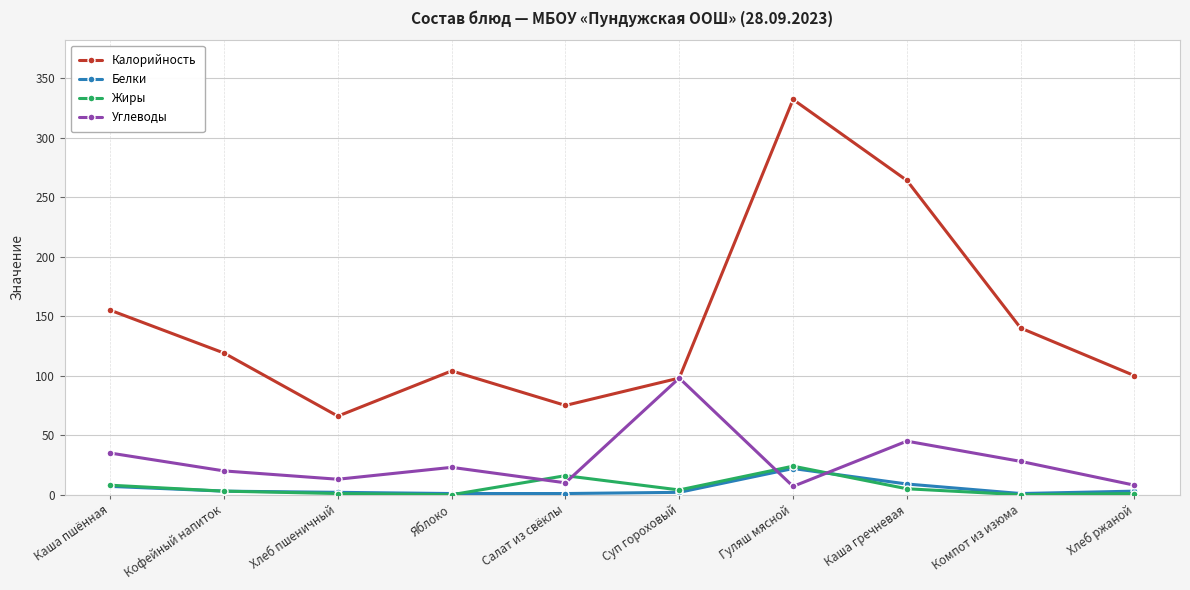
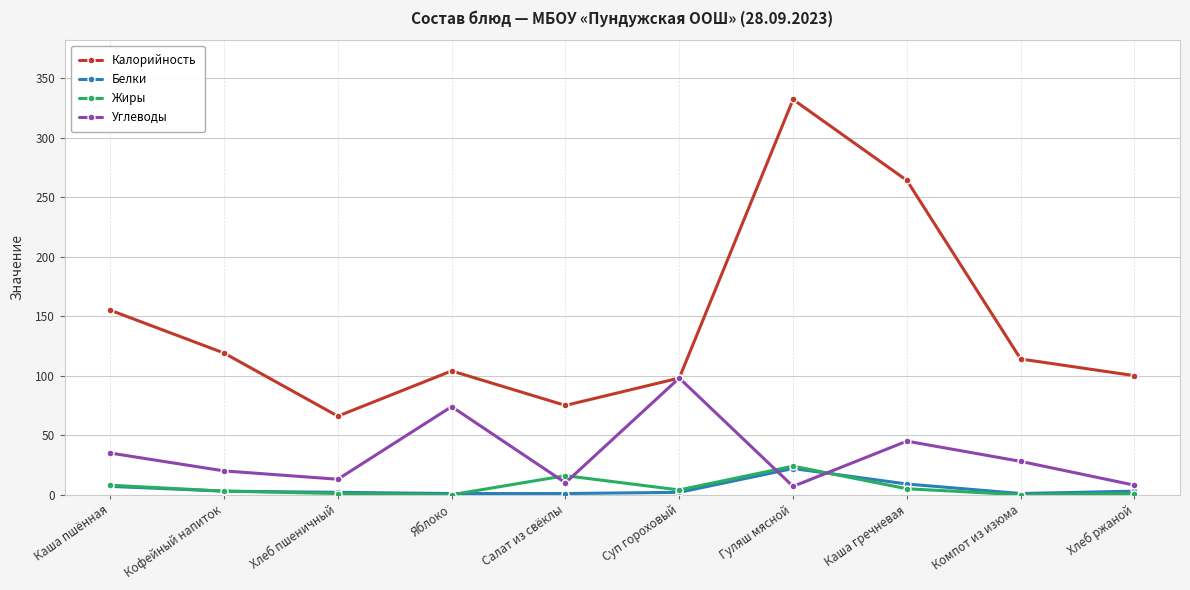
Углеводы, Яблоко: 23 -> 74
Калорийность, Компот из изюма: 140 -> 114
